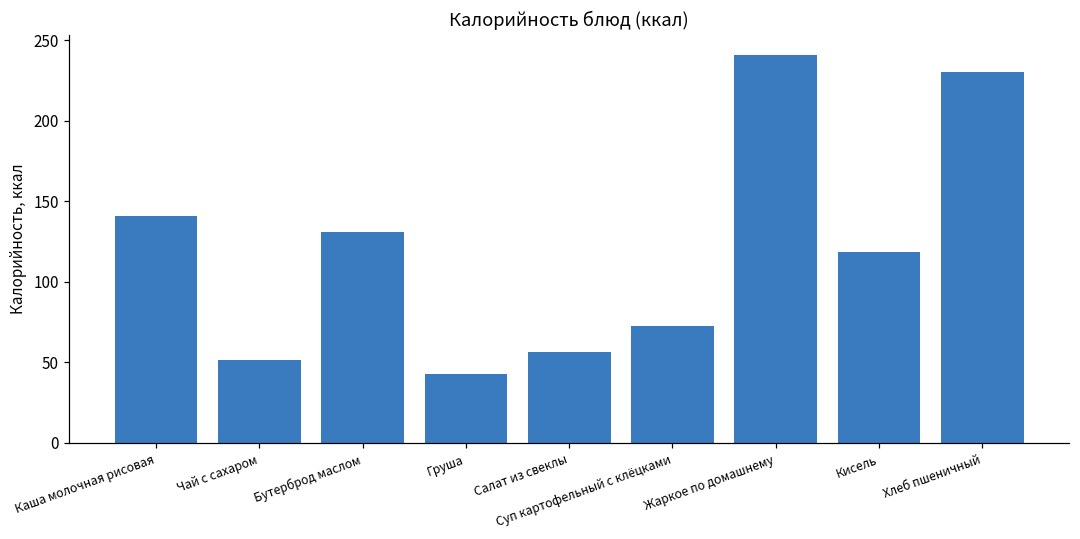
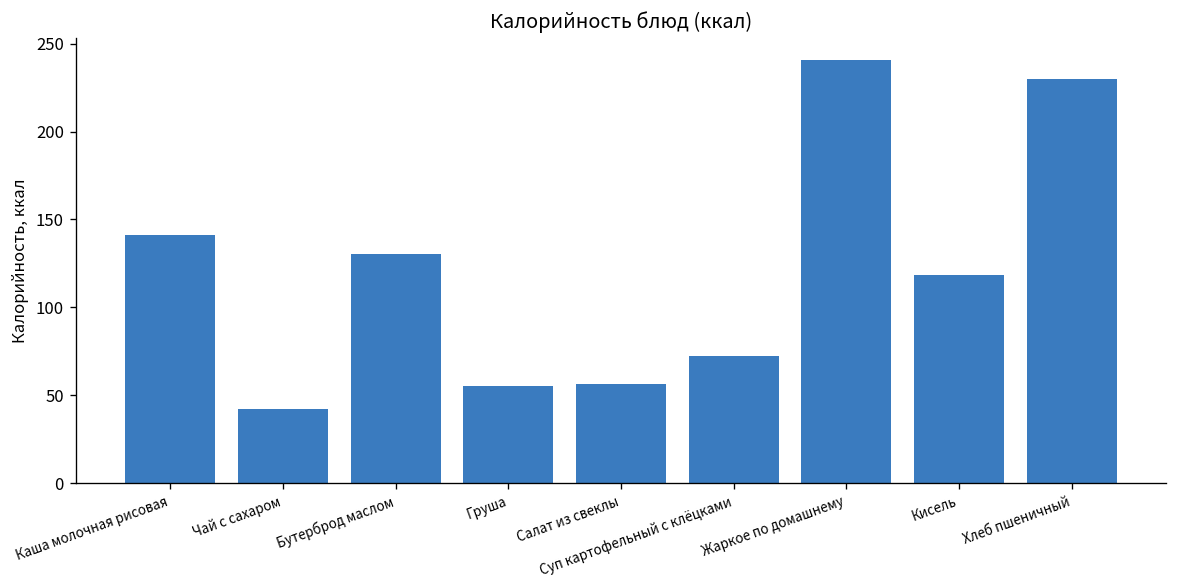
Чай с сахаром: 52 -> 42
Груша: 43 -> 55
